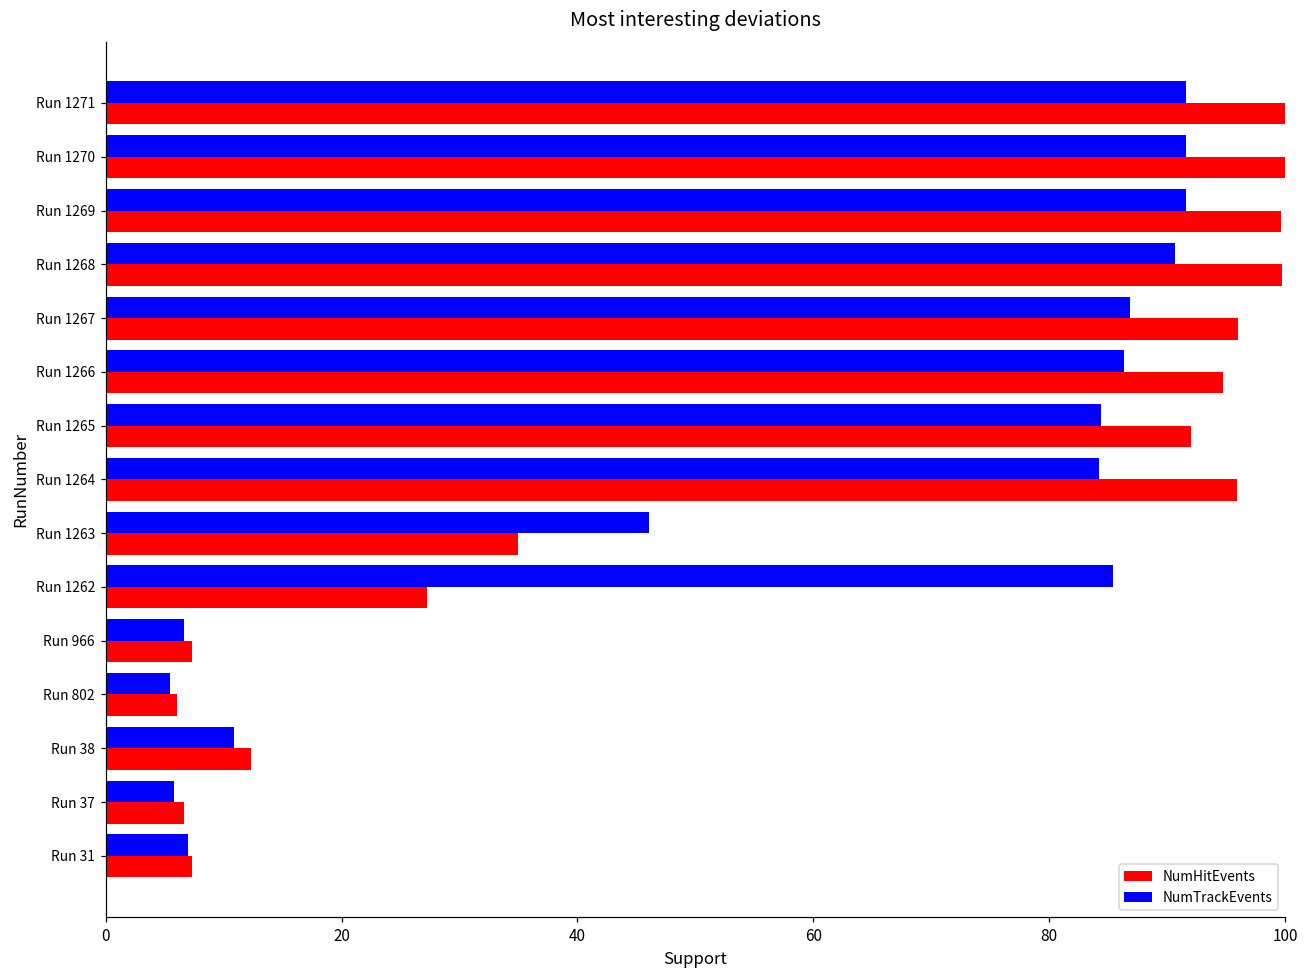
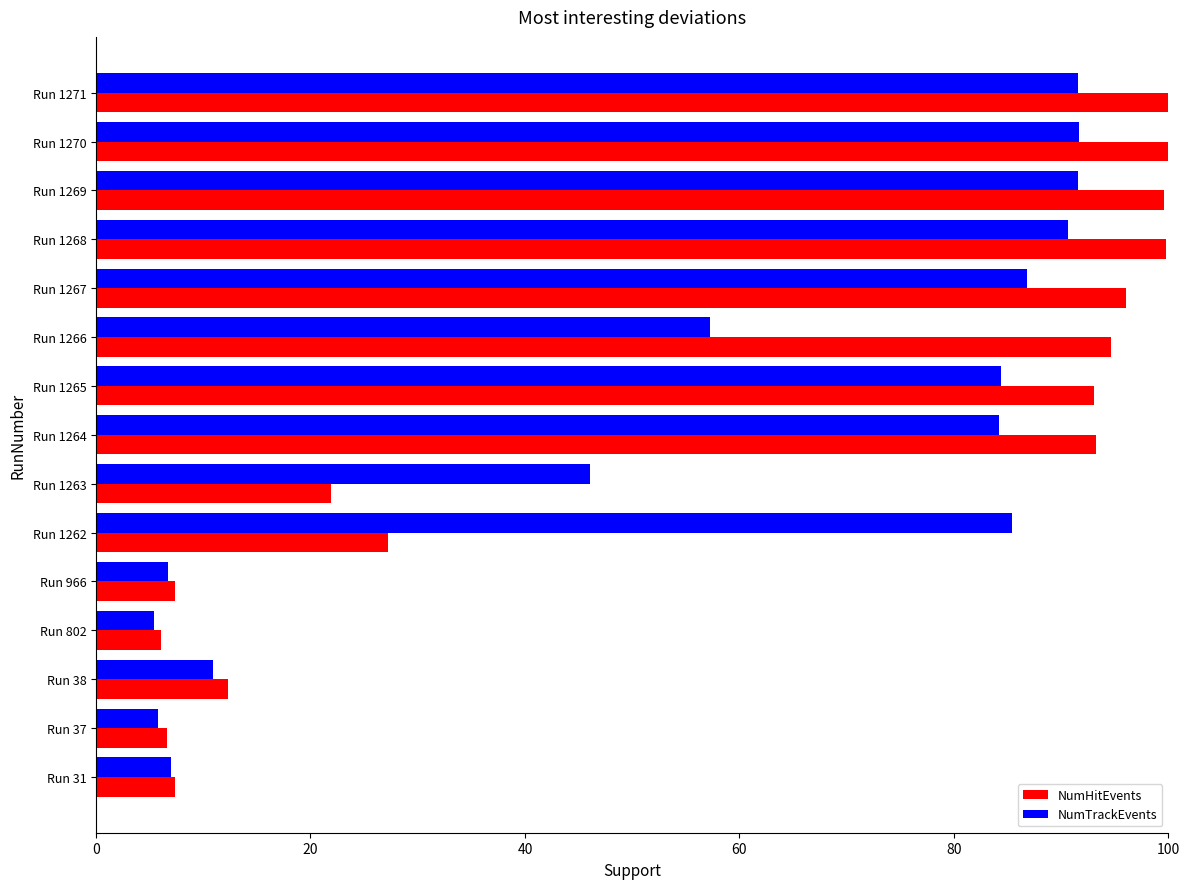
NumTrackEvents, Run 1266: 86.3 -> 57.3
NumHitEvents, Run 1265: 92.0 -> 93.0
NumHitEvents, Run 1264: 95.9 -> 93.3
NumHitEvents, Run 1263: 35.0 -> 21.9
